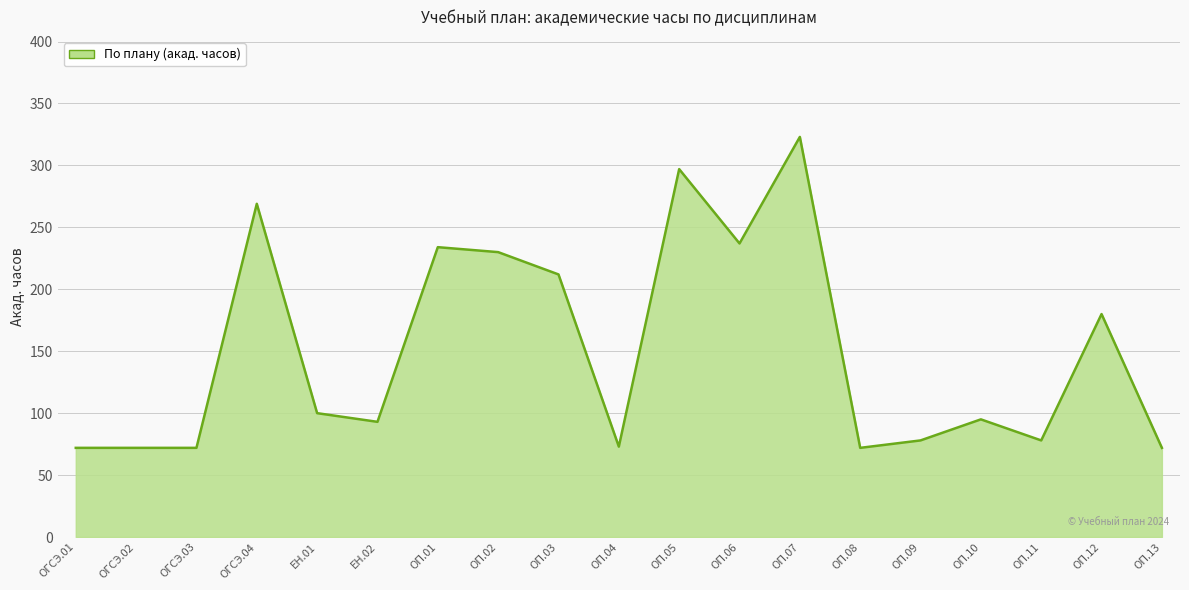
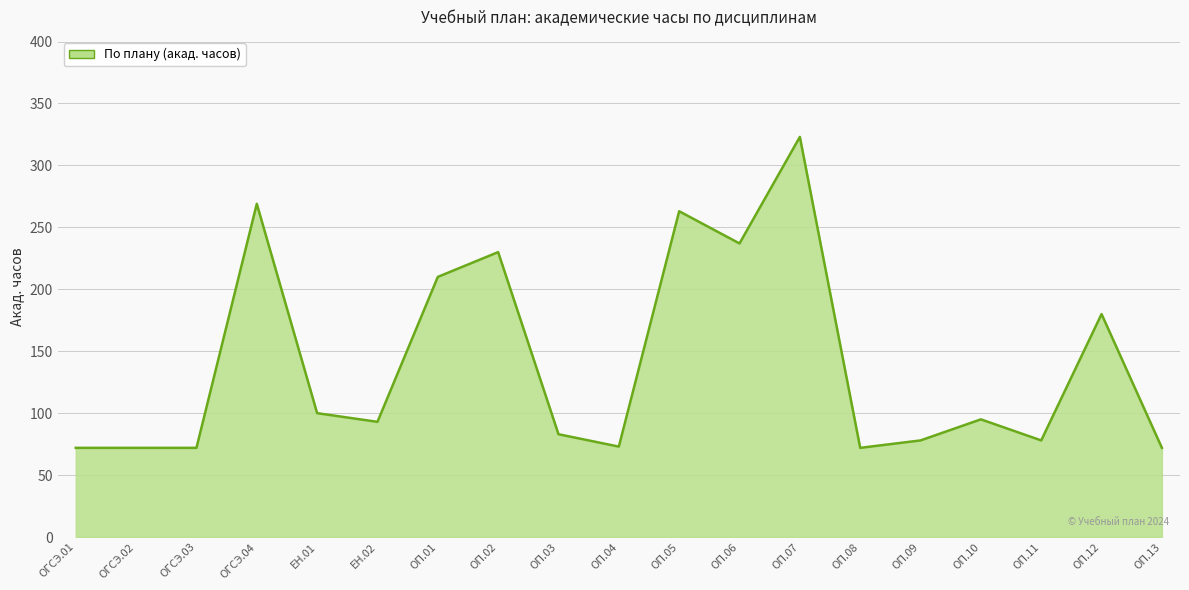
ОП.01: 234 -> 210
ОП.03: 212 -> 83
ОП.05: 297 -> 263
